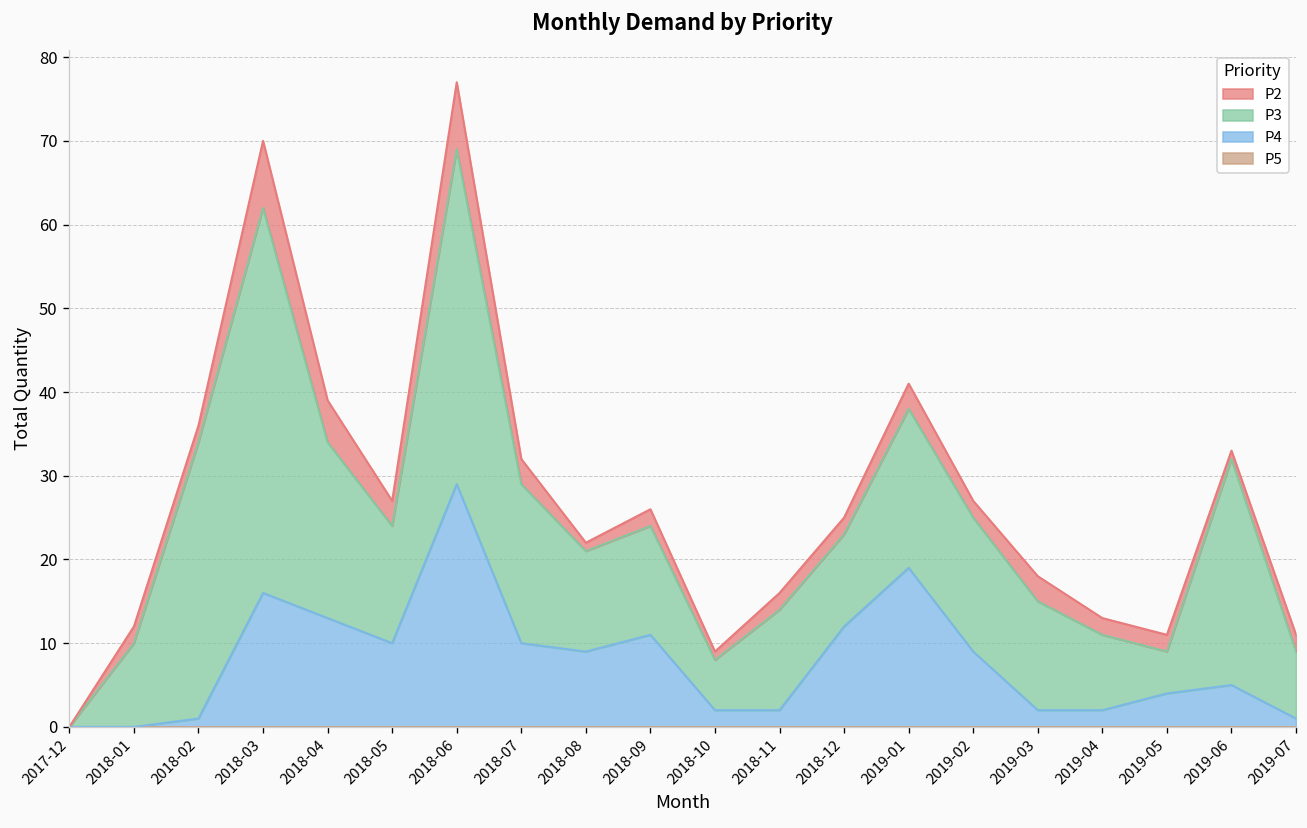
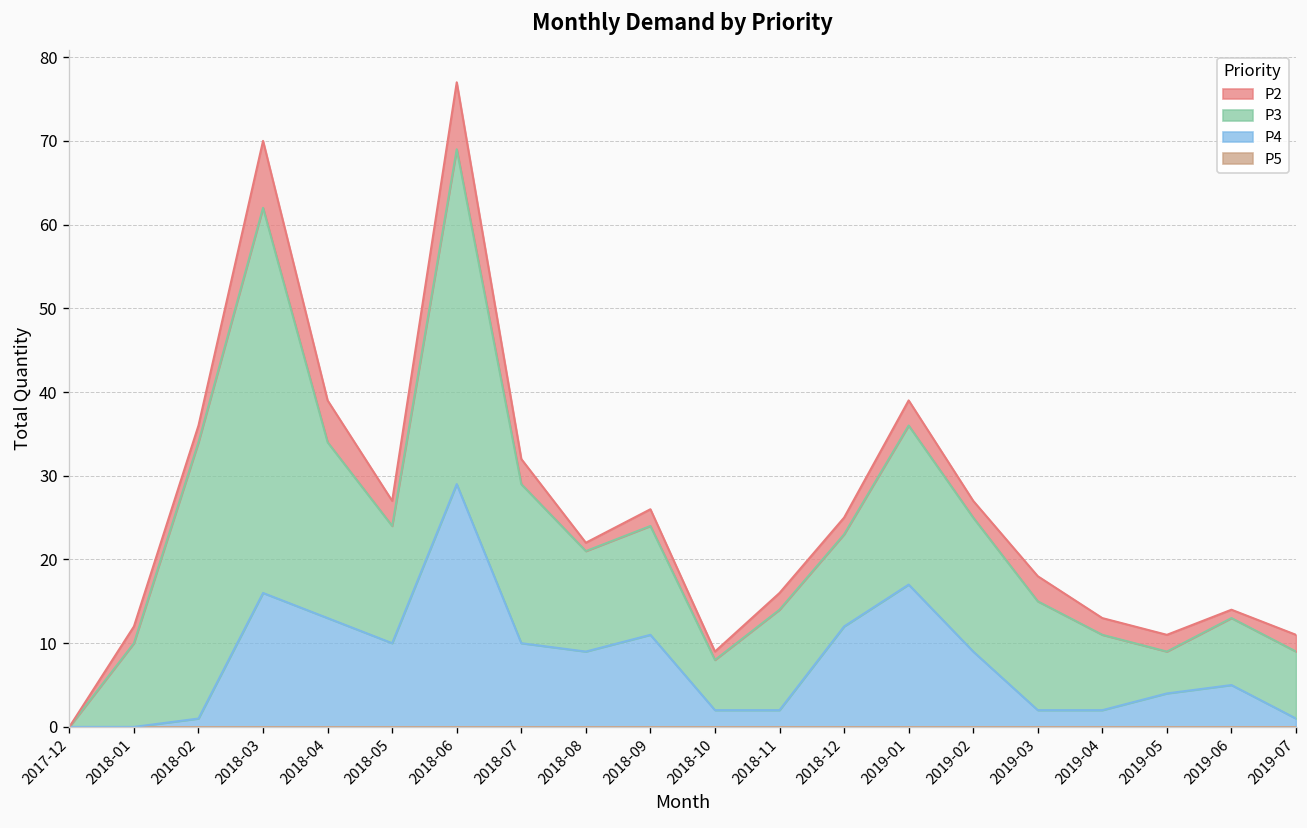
P4, 2019-01: 19 -> 17
P3, 2019-06: 27 -> 8
